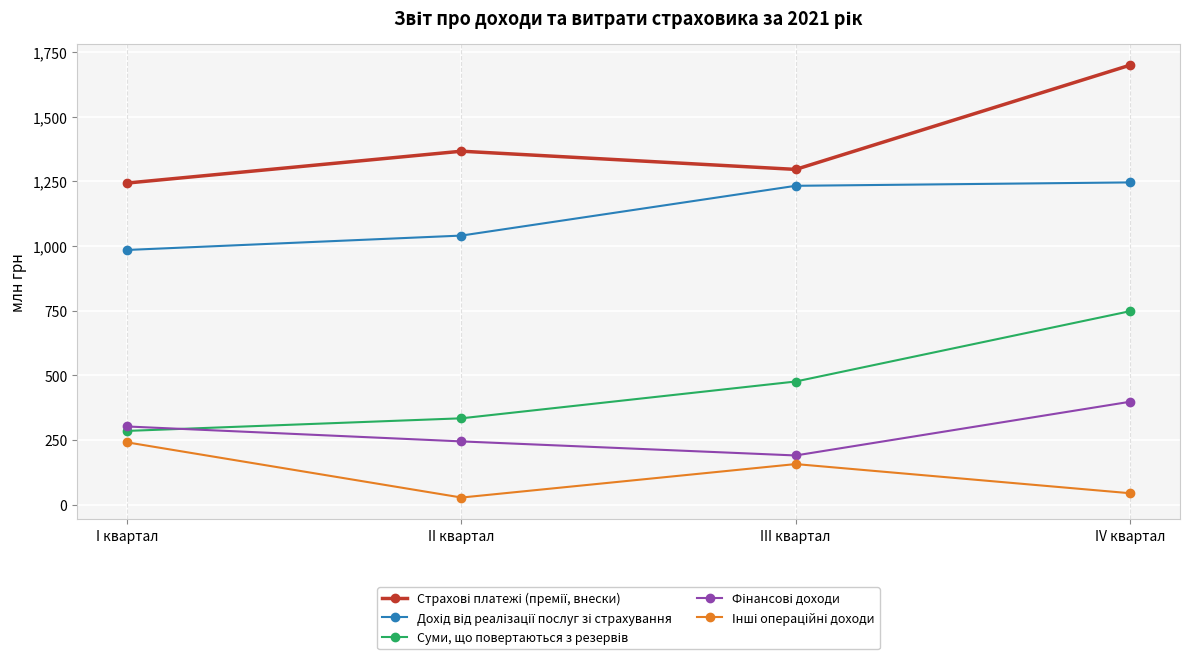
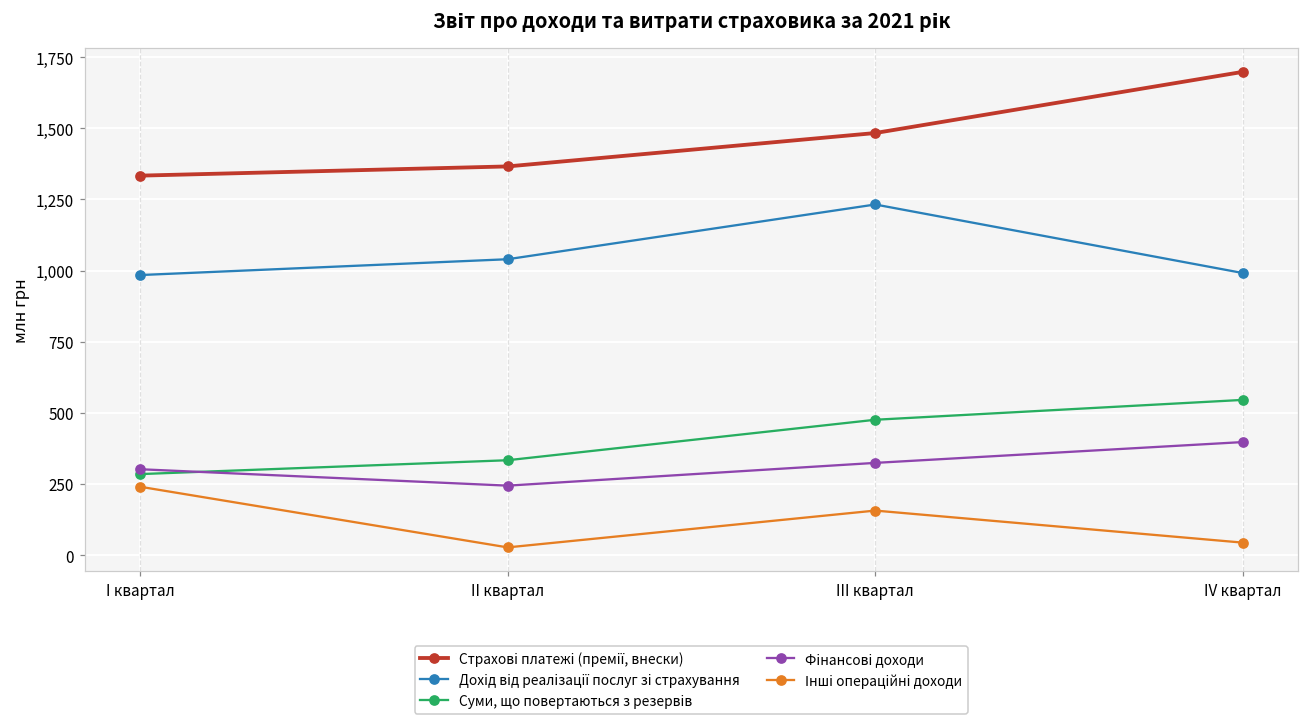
Страхові платежі (премії, внески), I квартал: 1,240 -> 1,330
Страхові платежі (премії, внески), III квартал: 1,300 -> 1,480
Фінансові доходи, III квартал: 190 -> 320
Дохід від реалізації послуг зі страхування, IV квартал: 1,250 -> 990
Суми, що повертаються з резервів, IV квартал: 750 -> 550
